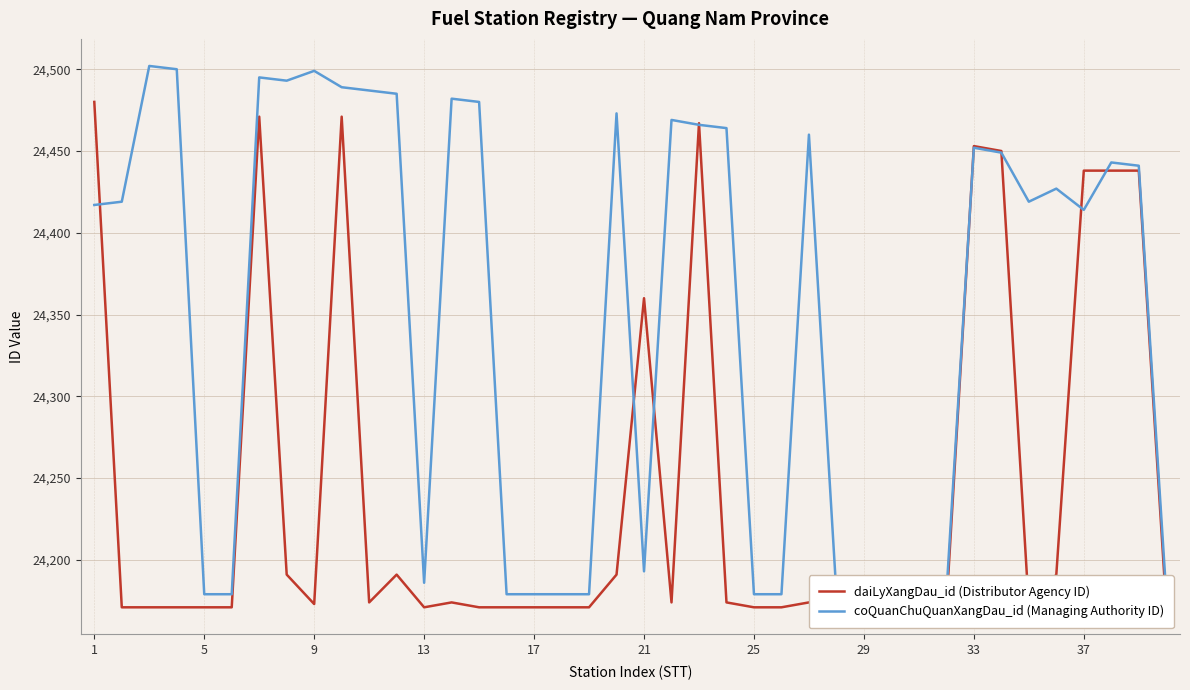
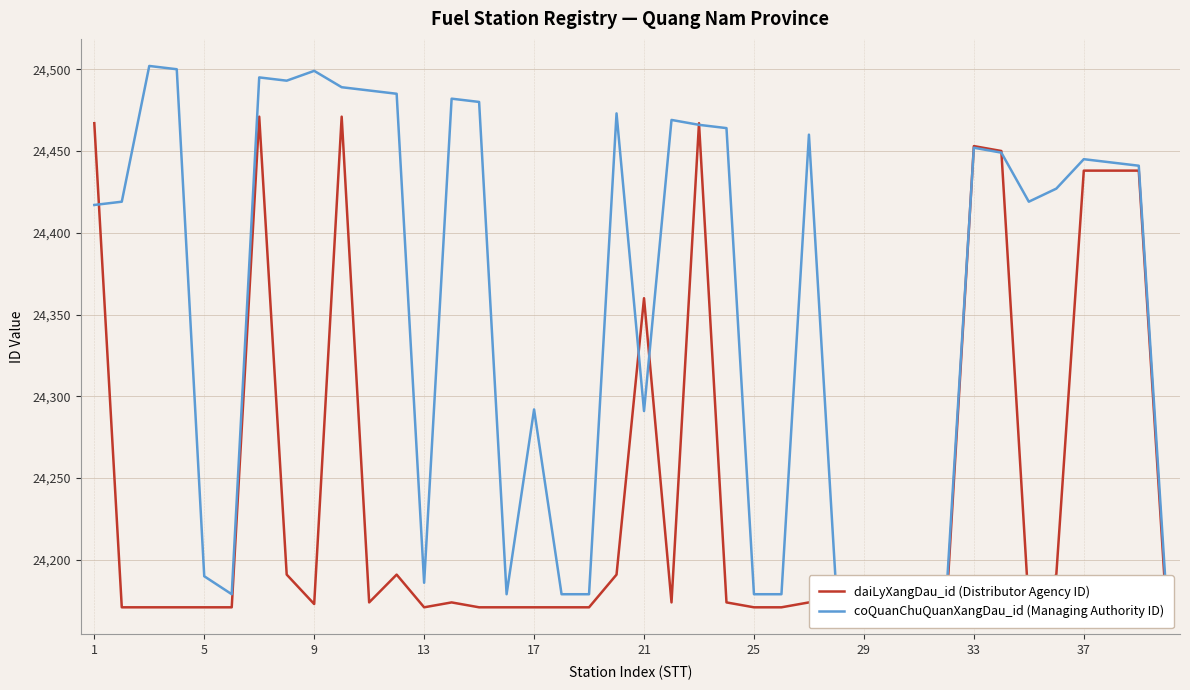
daiLyXangDau_id (Distributor Agency ID), 1: 24,480 -> 24,467
coQuanChuQuanXangDau_id (Managing Authority ID), 5: 24,179 -> 24,190
coQuanChuQuanXangDau_id (Managing Authority ID), 17: 24,179 -> 24,292
coQuanChuQuanXangDau_id (Managing Authority ID), 21: 24,193 -> 24,291
coQuanChuQuanXangDau_id (Managing Authority ID), 37: 24,414 -> 24,445
